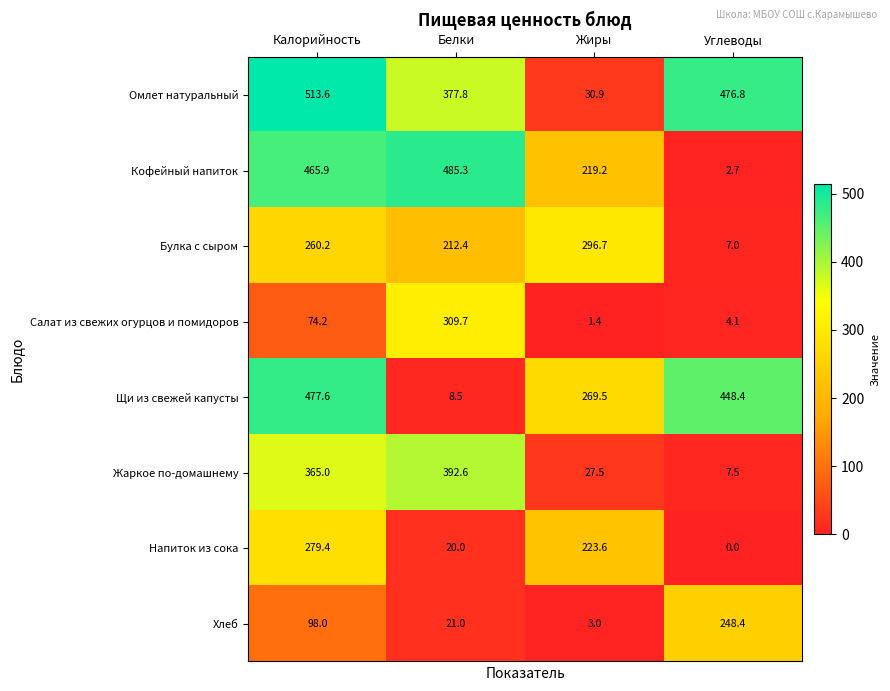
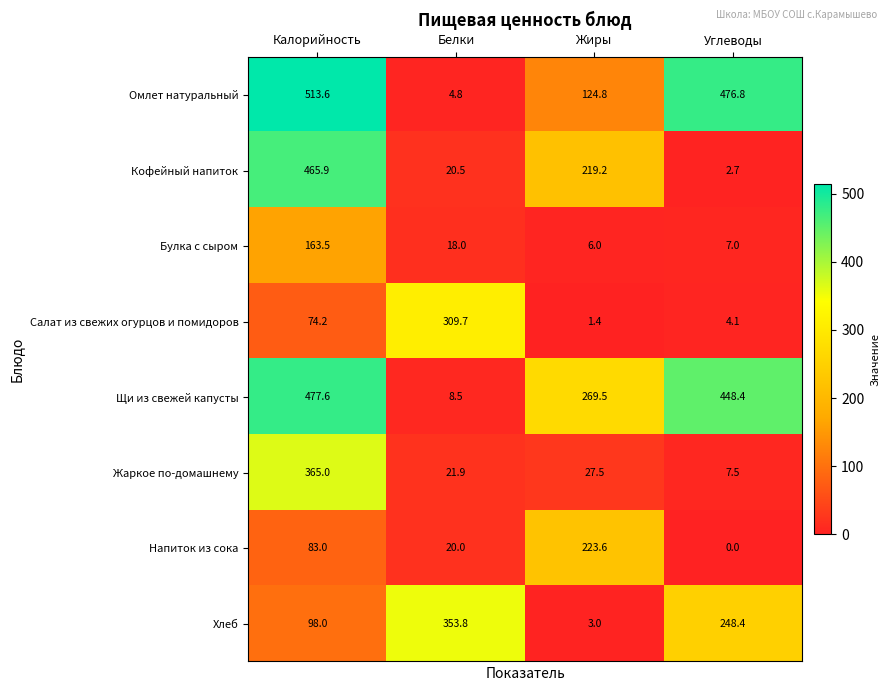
Омлет натуральный, Белки: 377.8 -> 4.8
Омлет натуральный, Жиры: 30.9 -> 124.8
Кофейный напиток, Белки: 485.3 -> 20.5
Булка с сыром, Калорийность: 260.2 -> 163.5
Булка с сыром, Белки: 212.4 -> 18.0
Булка с сыром, Жиры: 296.7 -> 6.0
Жаркое по-домашнему, Белки: 392.6 -> 21.9
Напиток из сока, Калорийность: 279.4 -> 83.0
Хлеб, Белки: 21.0 -> 353.8
